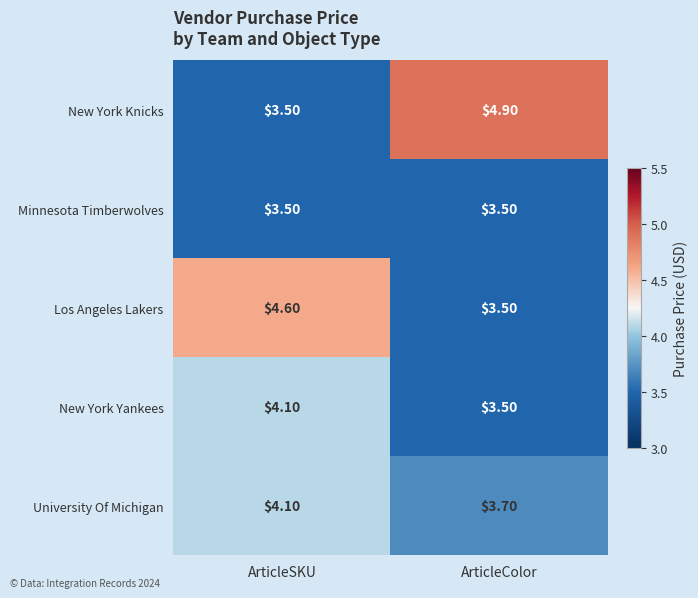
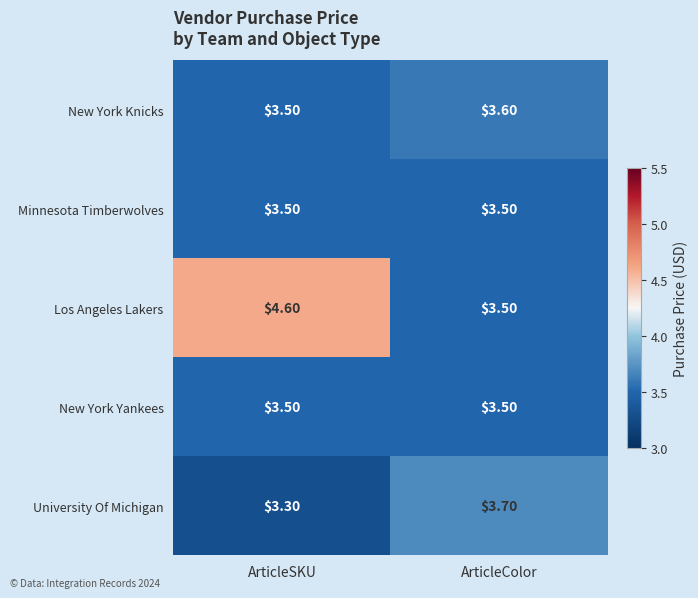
New York Knicks, ArticleColor: $4.90 -> $3.60
New York Yankees, ArticleSKU: $4.10 -> $3.50
University Of Michigan, ArticleSKU: $4.10 -> $3.30
